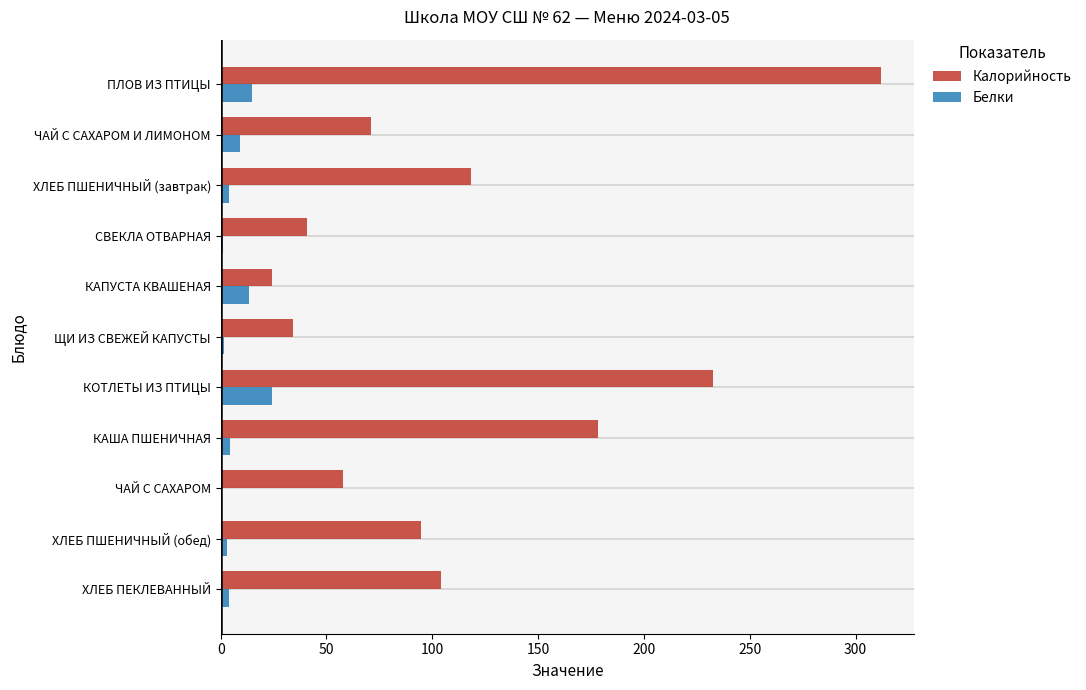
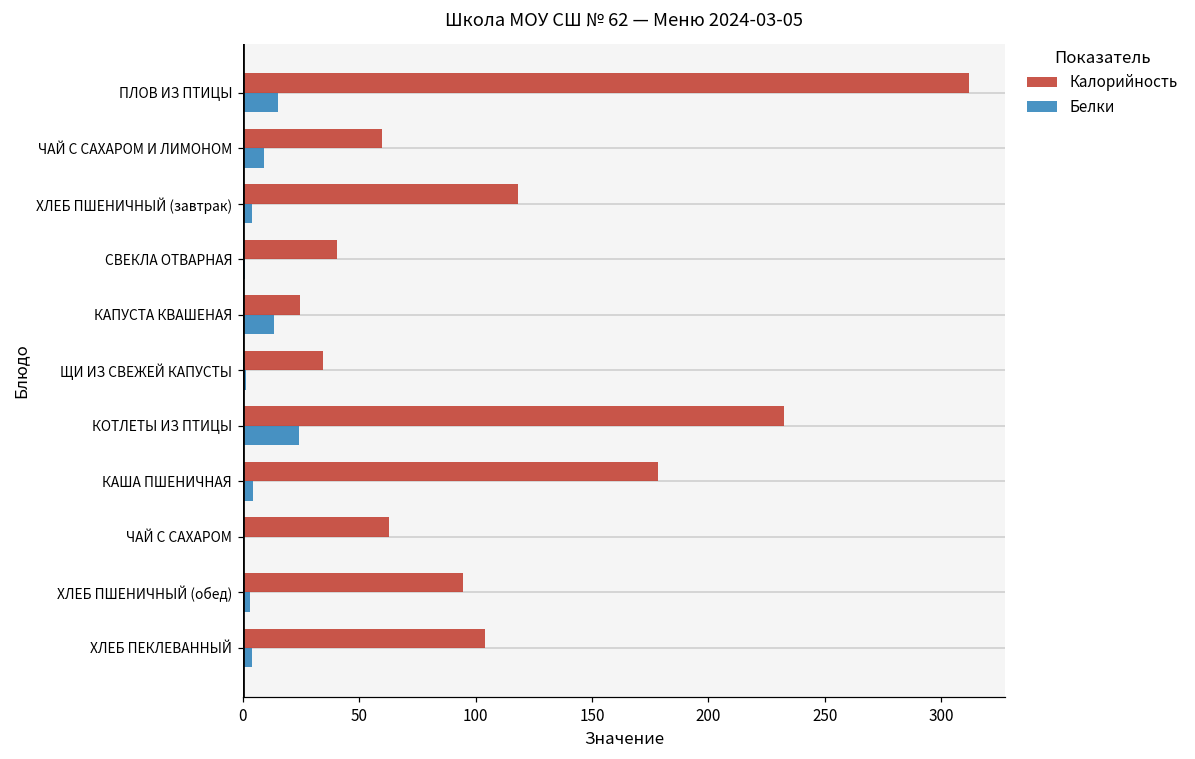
Калорийность, ЧАЙ С САХАРОМ И ЛИМОНОМ: 71 -> 60
Калорийность, ЧАЙ С САХАРОМ: 58 -> 63
